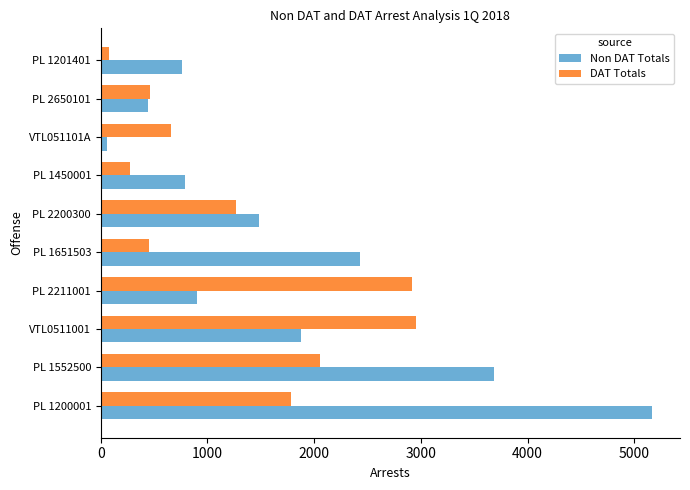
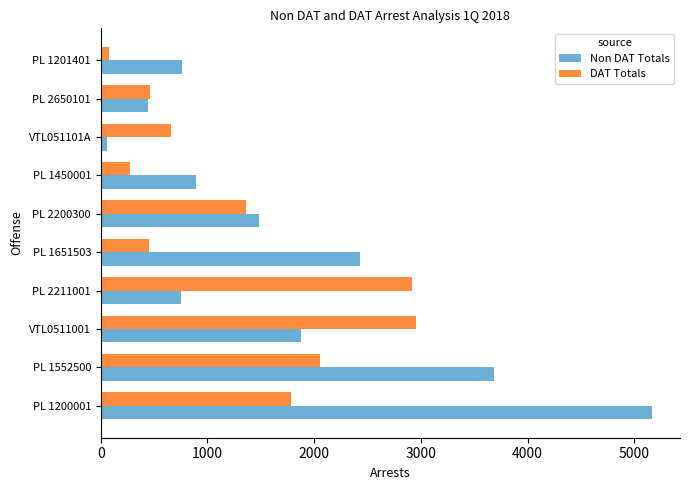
Non DAT Totals, PL 1450001: 790 -> 900
DAT Totals, PL 2200300: 1270 -> 1370
Non DAT Totals, PL 2211001: 900 -> 760
